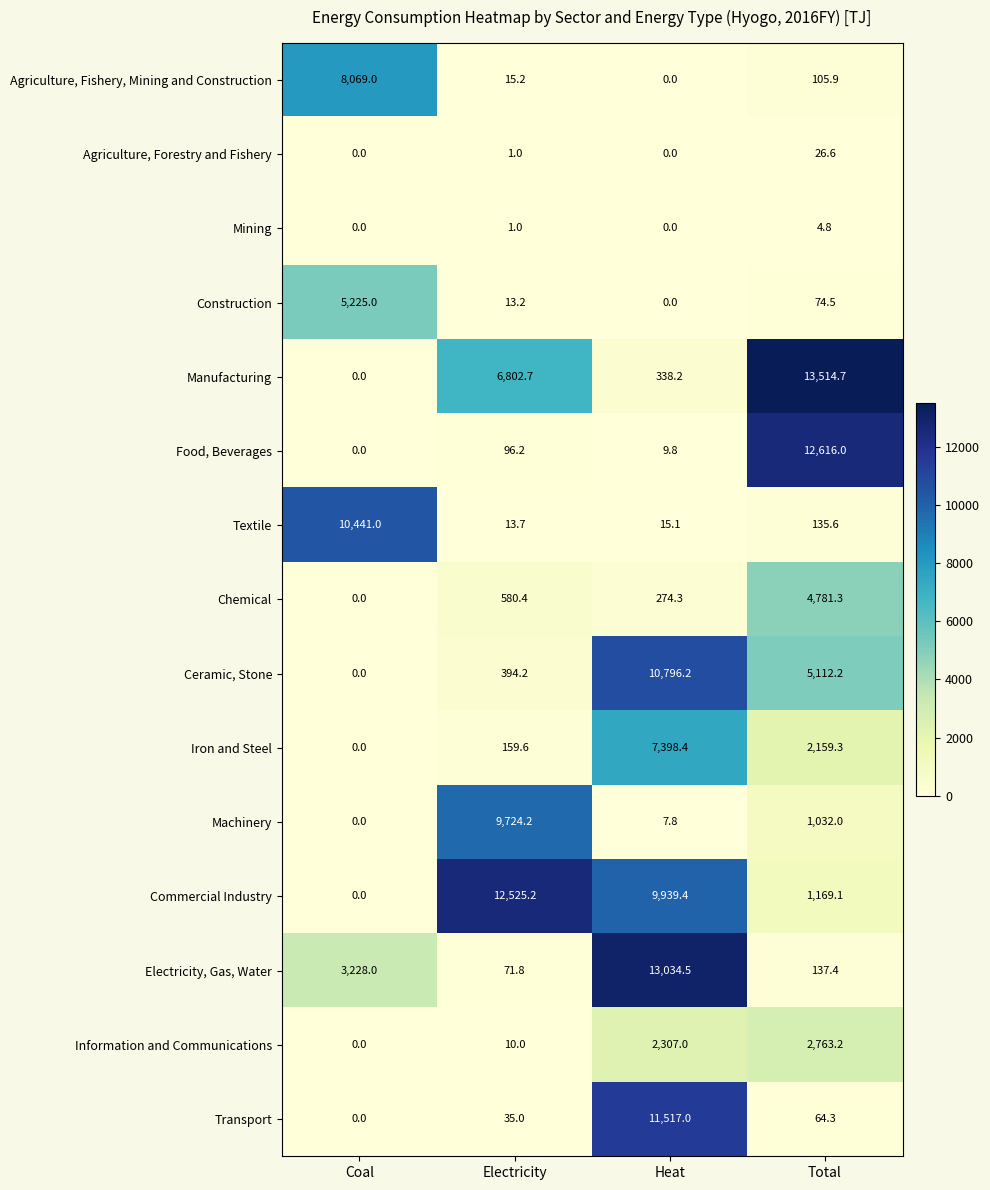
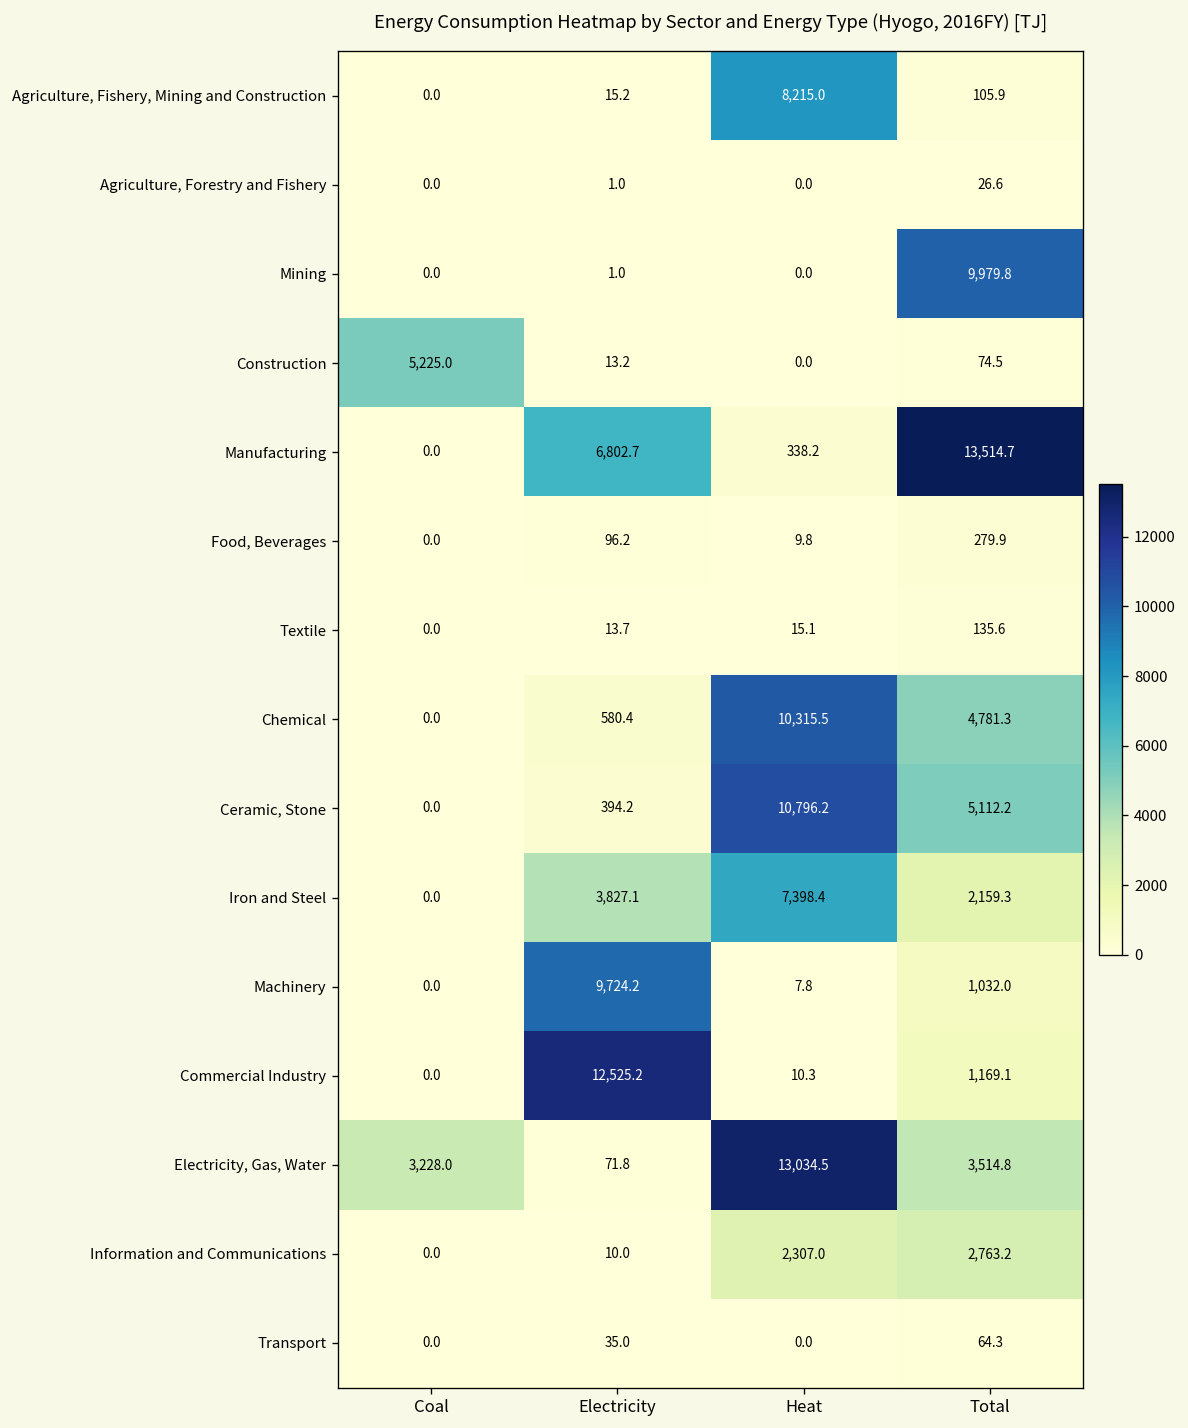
Agriculture, Fishery, Mining and Construction, Coal: 8,069.0 -> 0.0
Agriculture, Fishery, Mining and Construction, Heat: 0.0 -> 8,215.0
Mining, Total: 4.8 -> 9,979.8
Food, Beverages, Total: 12,616.0 -> 279.9
Textile, Coal: 10,441.0 -> 0.0
Chemical, Heat: 274.3 -> 10,315.5
Iron and Steel, Electricity: 159.6 -> 3,827.1
Commercial Industry, Heat: 9,939.4 -> 10.3
Electricity, Gas, Water, Total: 137.4 -> 3,514.8
Transport, Heat: 11,517.0 -> 0.0
